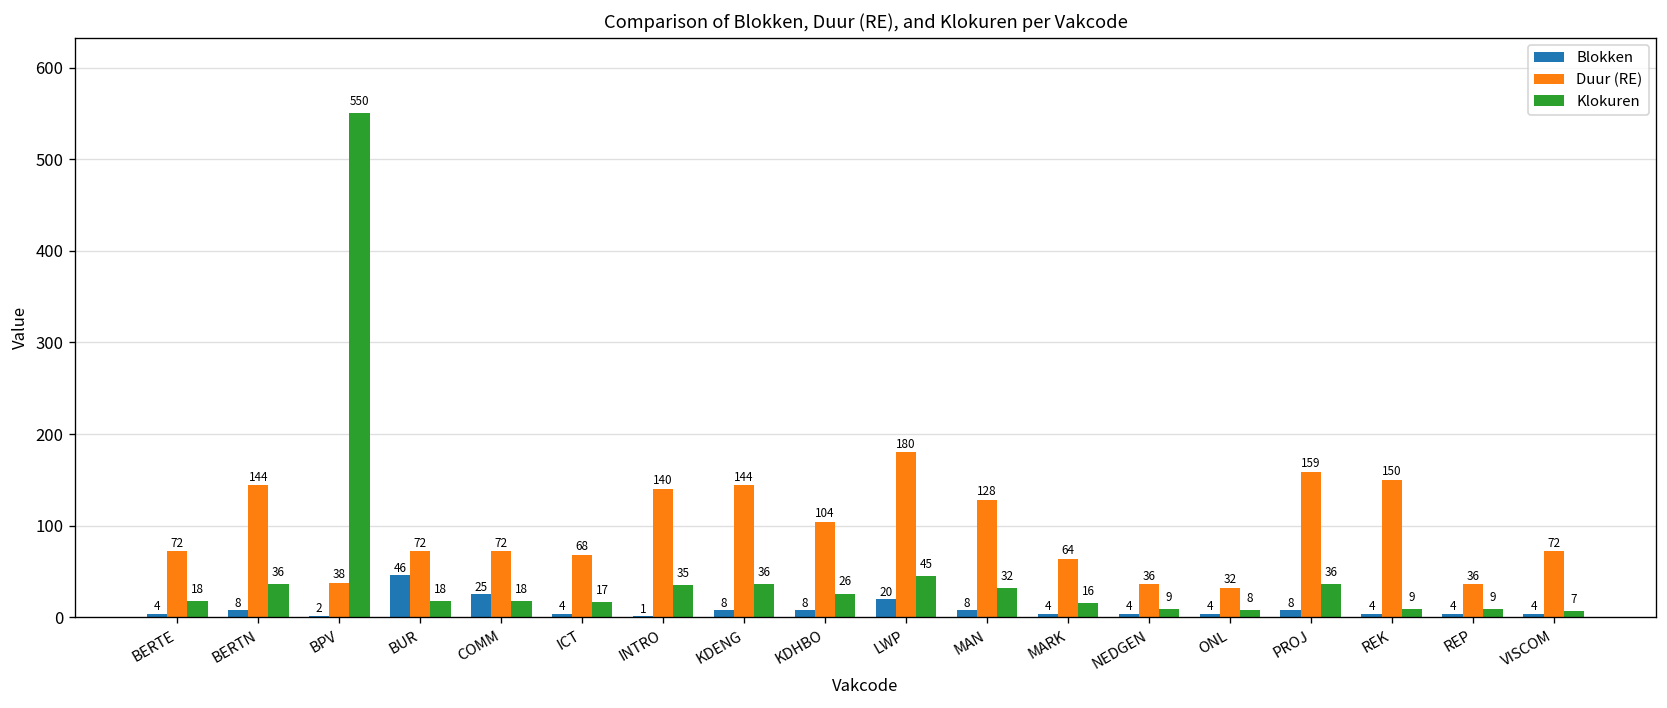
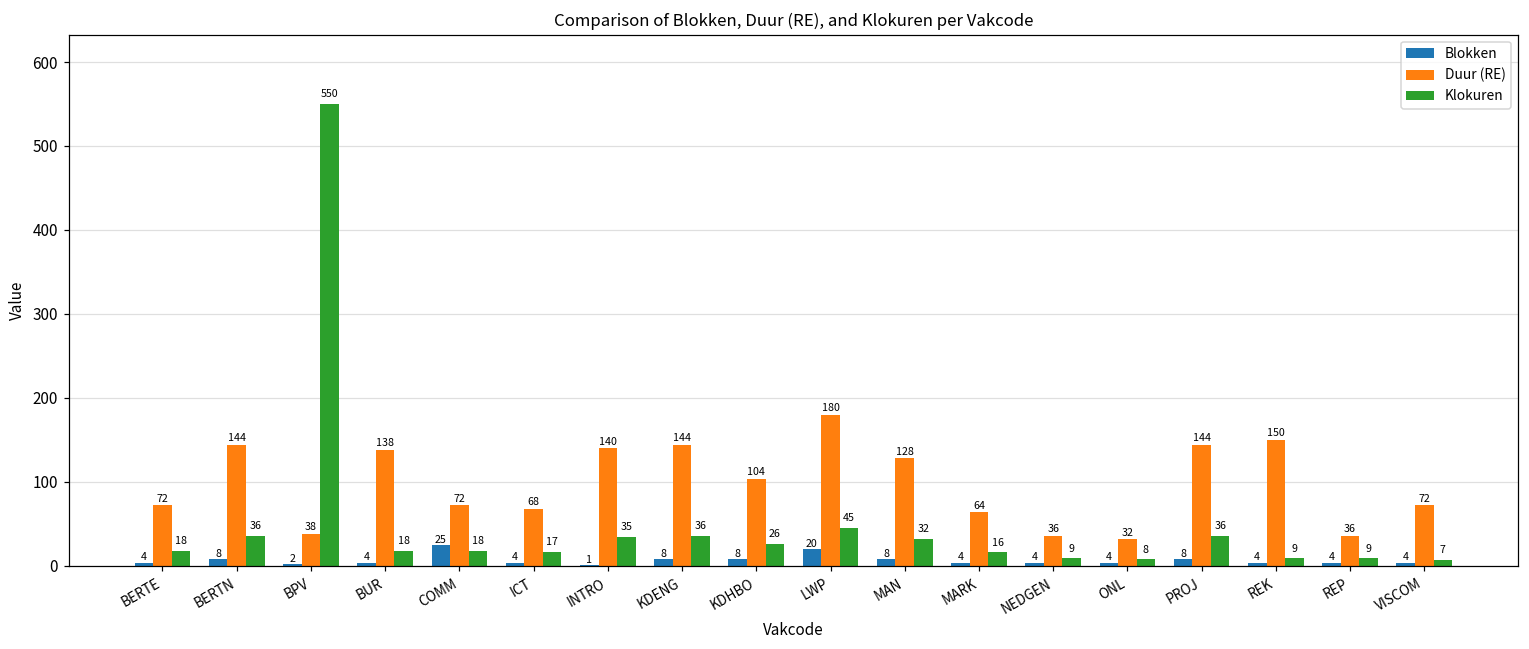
Blokken, BUR: 46 -> 4
Duur (RE), BUR: 72 -> 138
Duur (RE), PROJ: 159 -> 144
